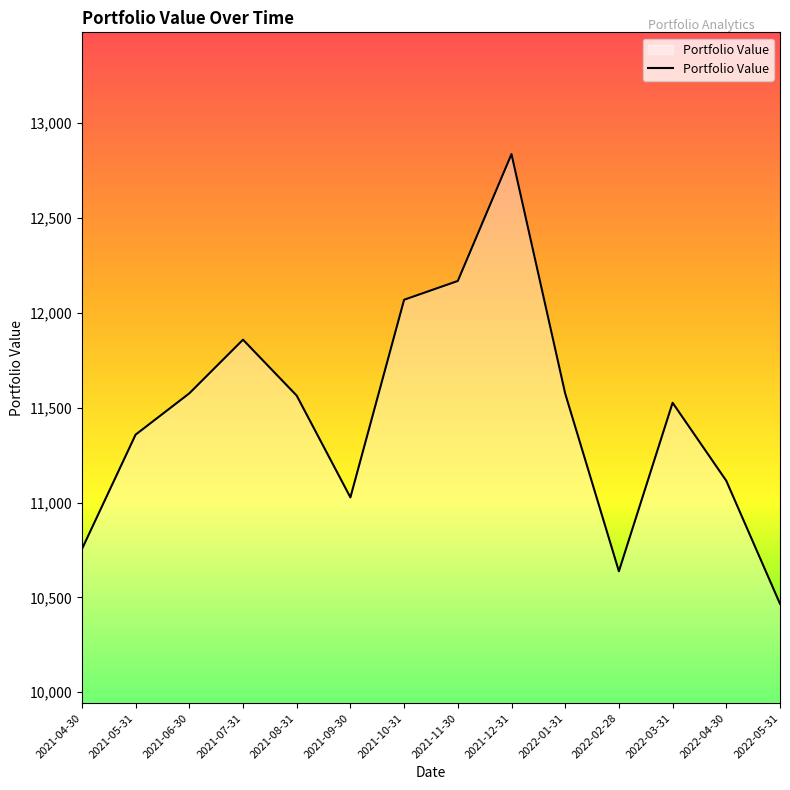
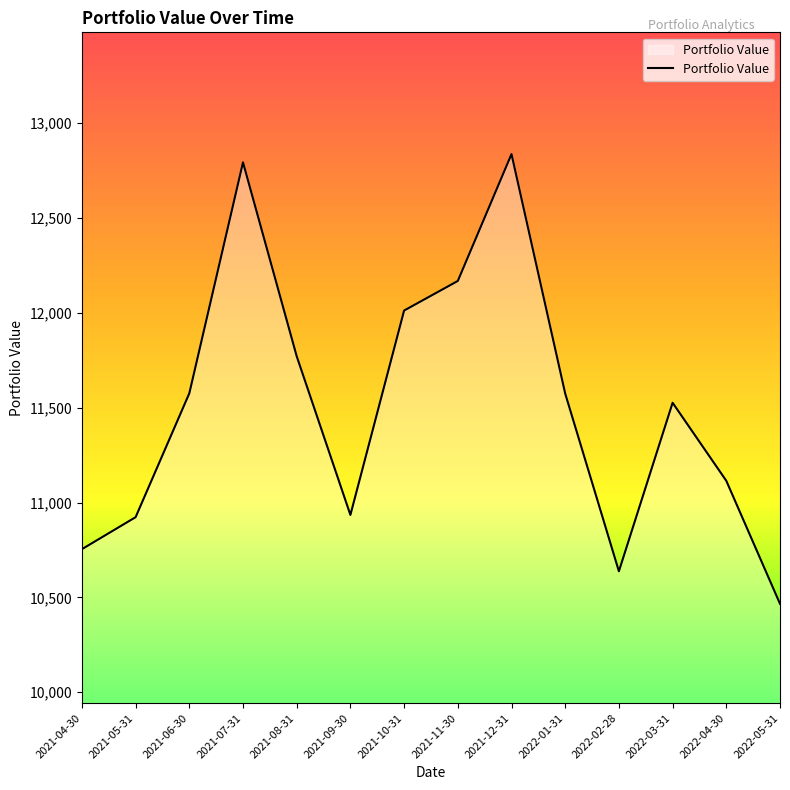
2021-05-31: 11,360 -> 10,920
2021-07-31: 11,860 -> 12,790
2021-08-31: 11,560 -> 11,770
2021-09-30: 11,030 -> 10,930
2021-10-31: 12,070 -> 12,010
